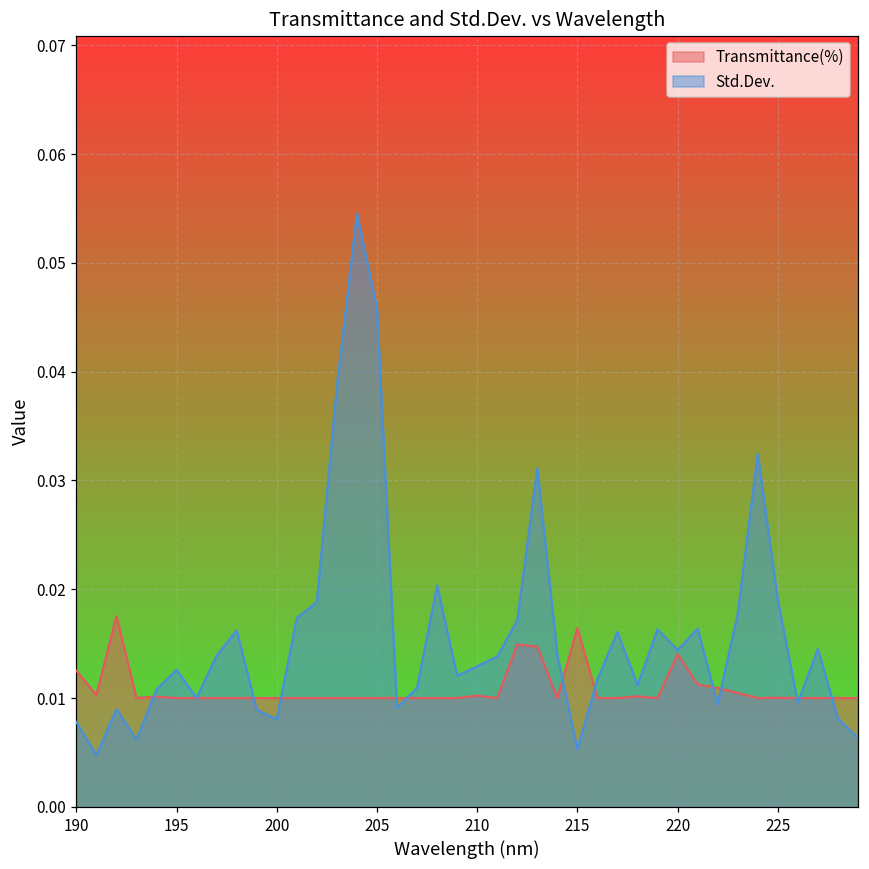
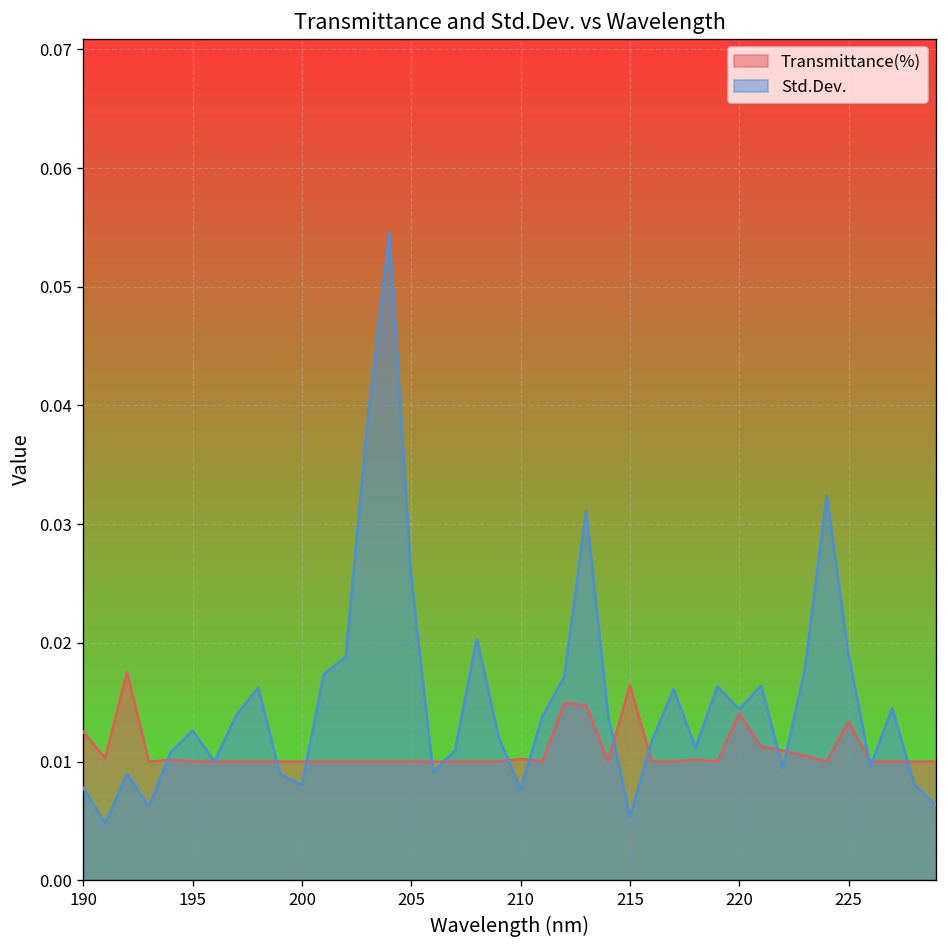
Std.Dev., 205: 0.046 -> 0.025
Std.Dev., 210: 0.013 -> 0.008
Transmittance(%), 225: 0.010 -> 0.013
